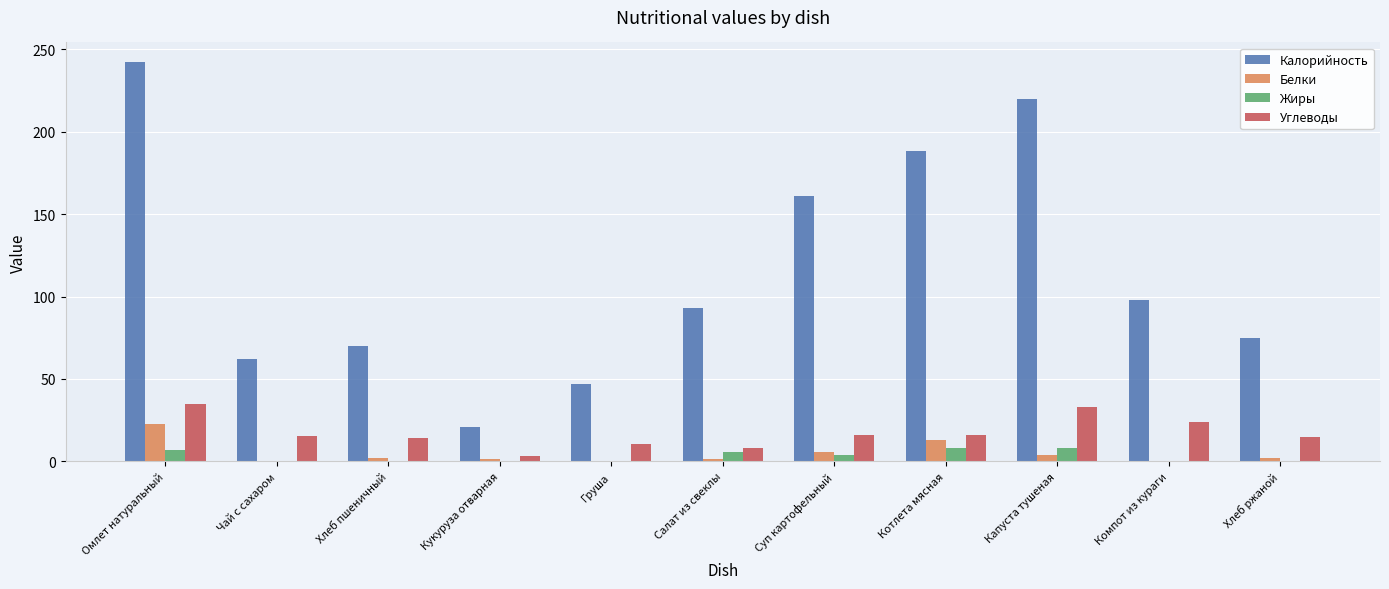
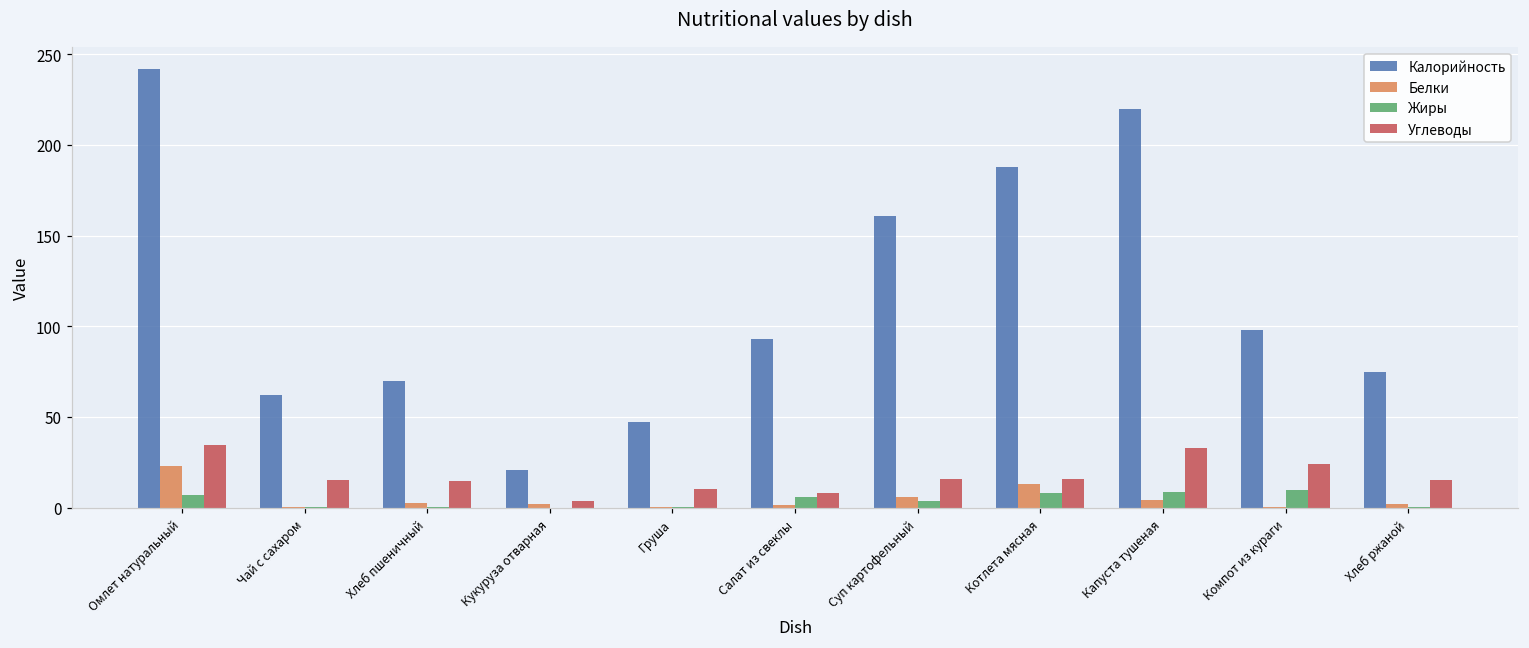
Жиры, Компот из кураги: 0 -> 10
